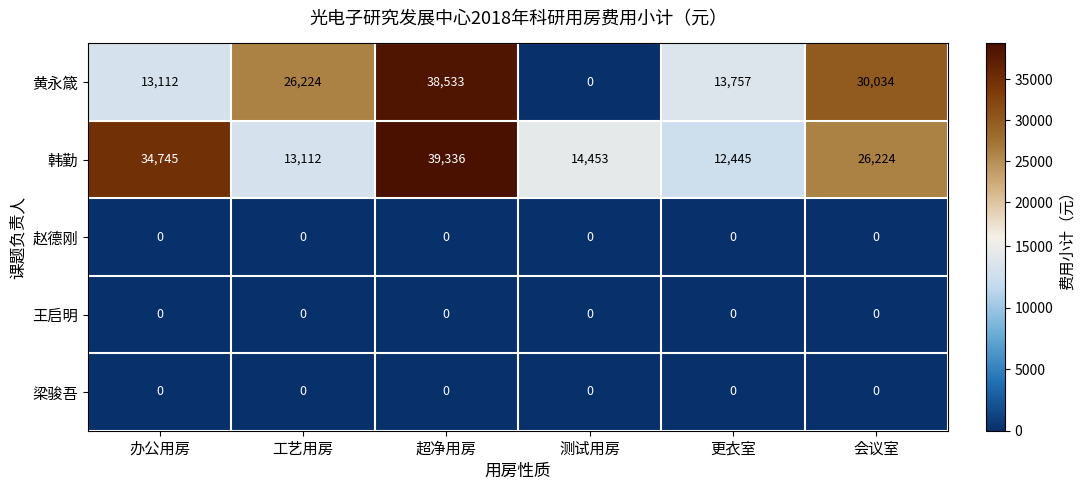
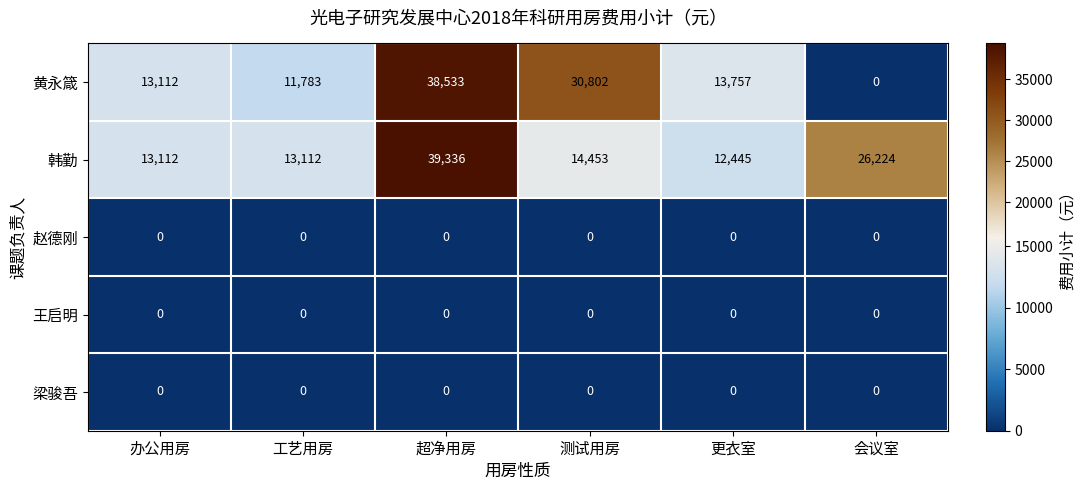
黄永箴, 工艺用房: 26,224 -> 11,783
黄永箴, 测试用房: 0 -> 30,802
黄永箴, 会议室: 30,034 -> 0
韩勤, 办公用房: 34,745 -> 13,112
